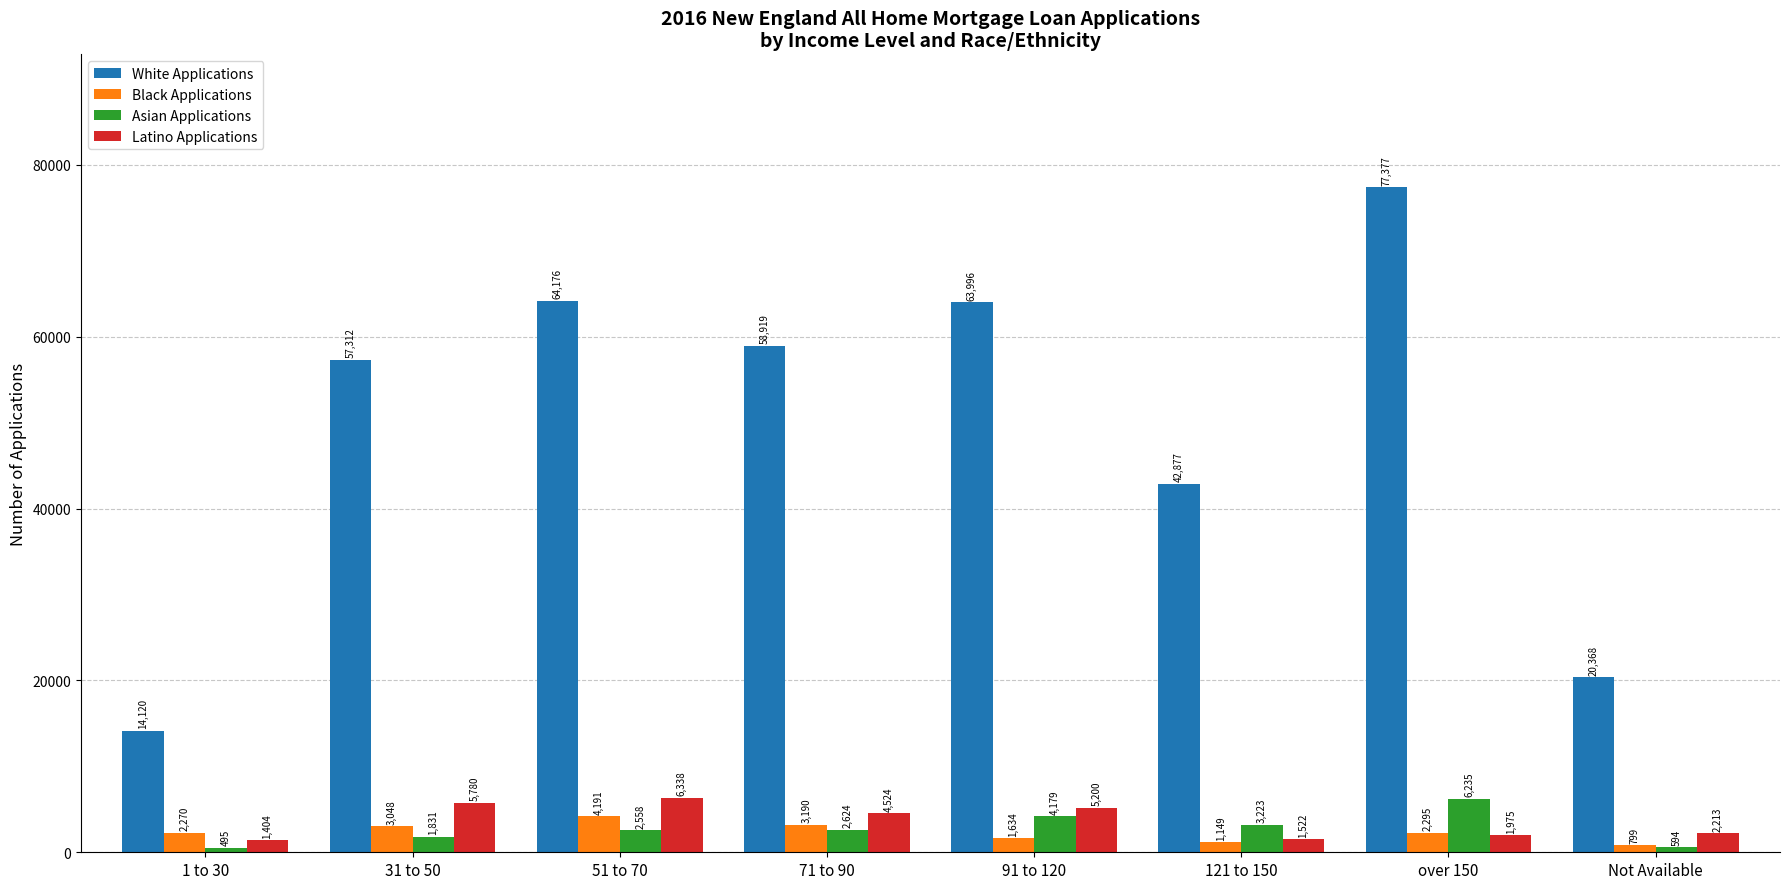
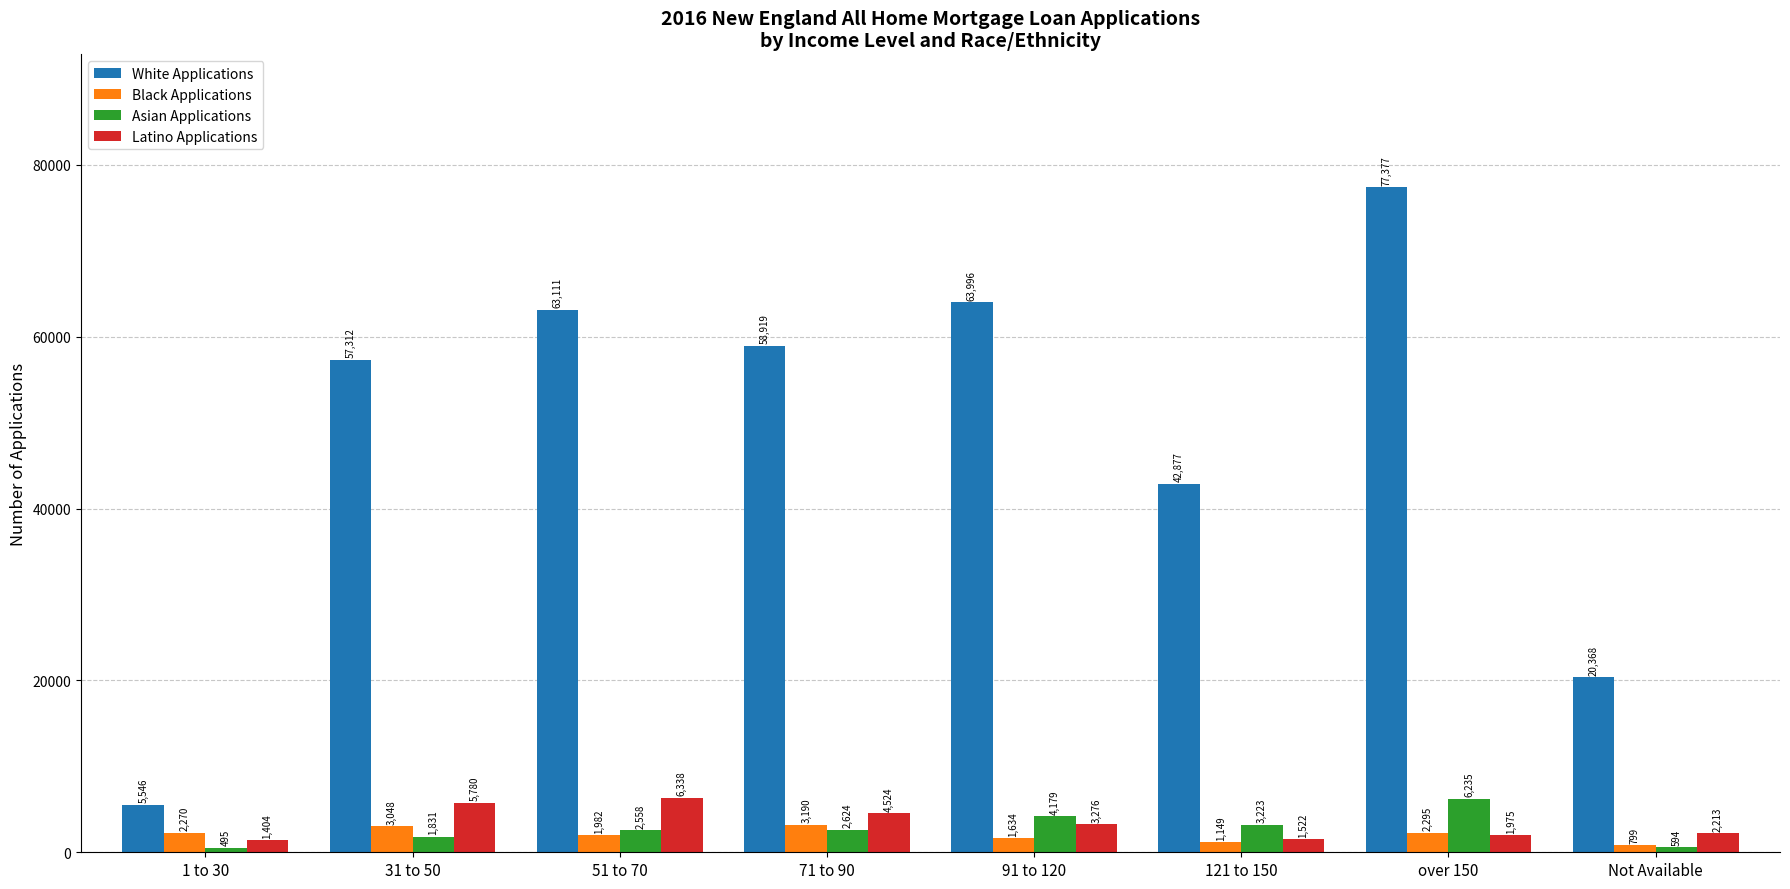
White Applications, 1 to 30: 14,120 -> 5,546
White Applications, 51 to 70: 64,176 -> 63,111
Black Applications, 51 to 70: 4,191 -> 1,982
Latino Applications, 91 to 120: 5,200 -> 3,276
